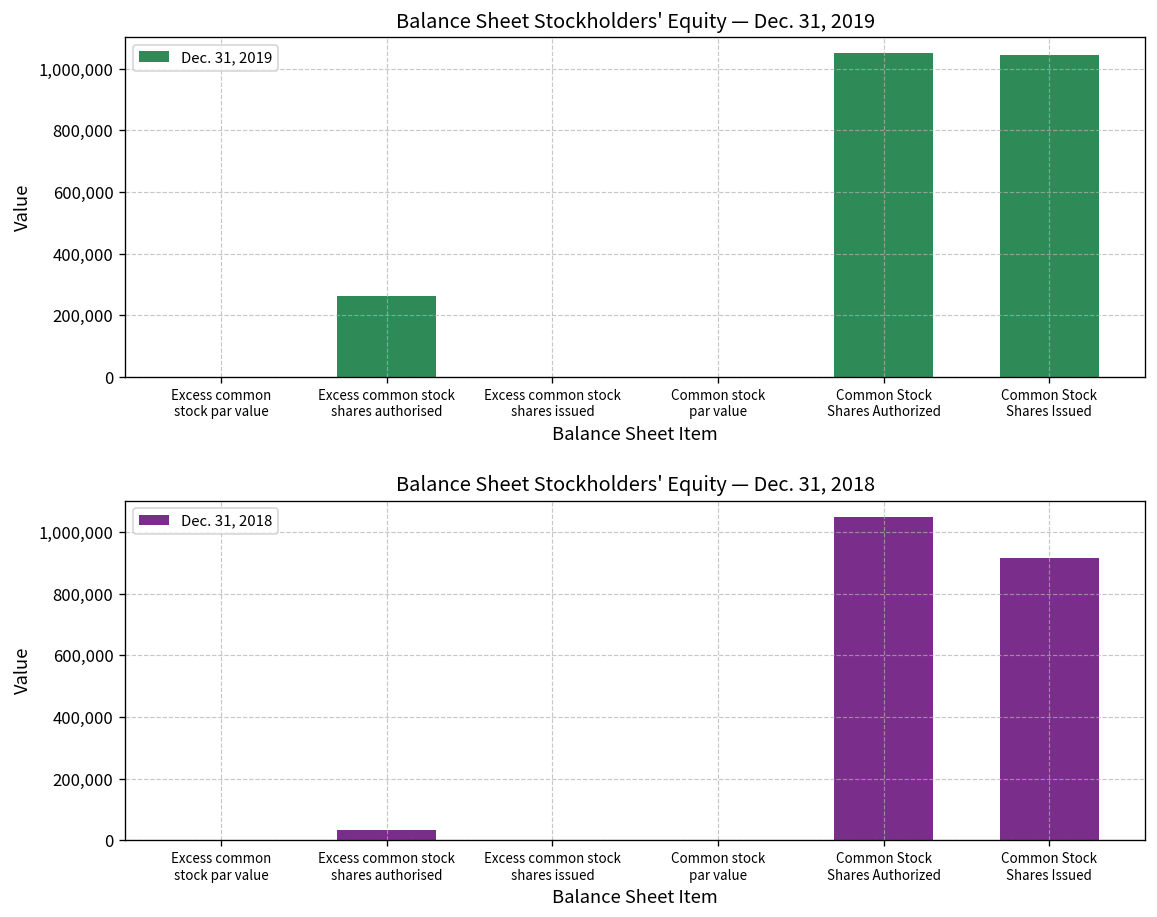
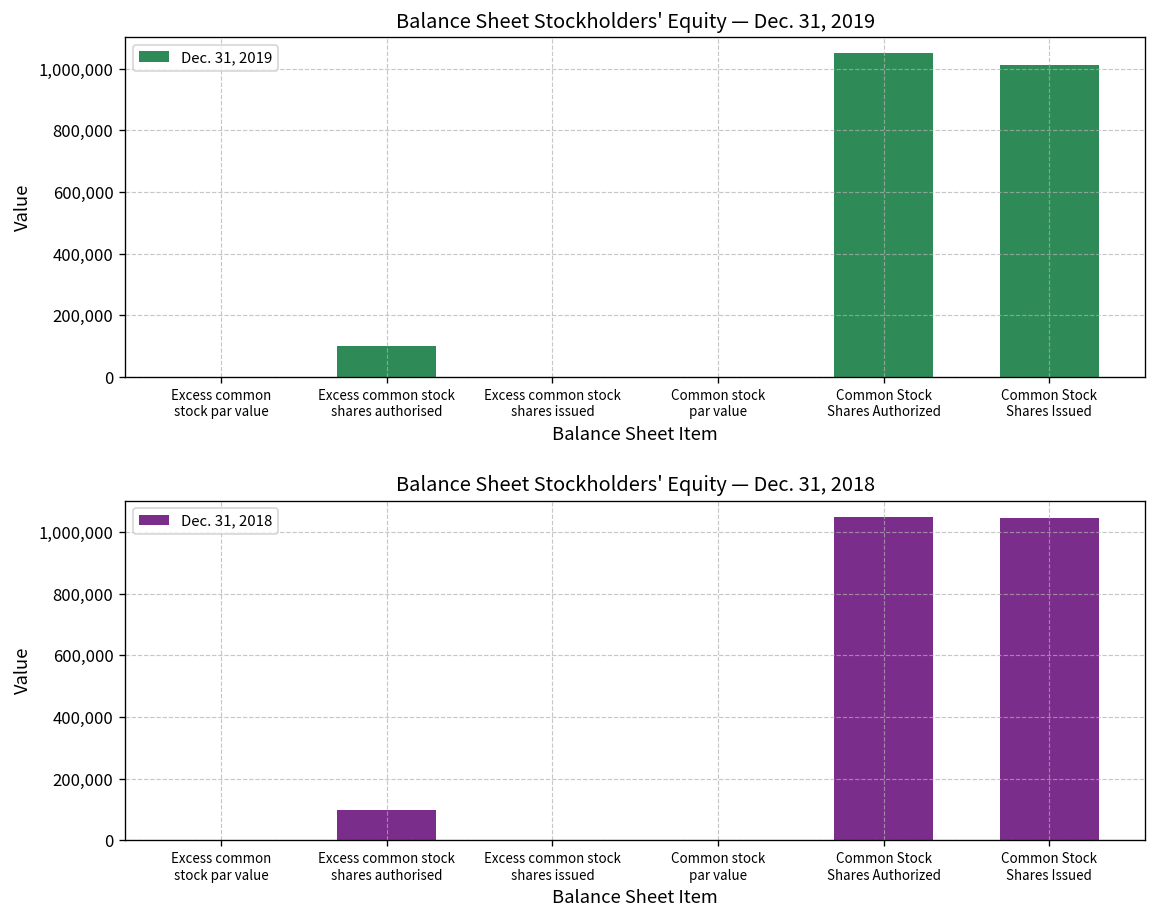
Balance Sheet Stockholders' Equity — Dec. 31, 2019, Excess common stock shares authorised: 260,000 -> 100,000
Balance Sheet Stockholders' Equity — Dec. 31, 2019, Common Stock Shares Issued: 1,040,000 -> 1,010,000
Balance Sheet Stockholders' Equity — Dec. 31, 2018, Excess common stock shares authorised: 30,000 -> 100,000
Balance Sheet Stockholders' Equity — Dec. 31, 2018, Common Stock Shares Issued: 920,000 -> 1,050,000
